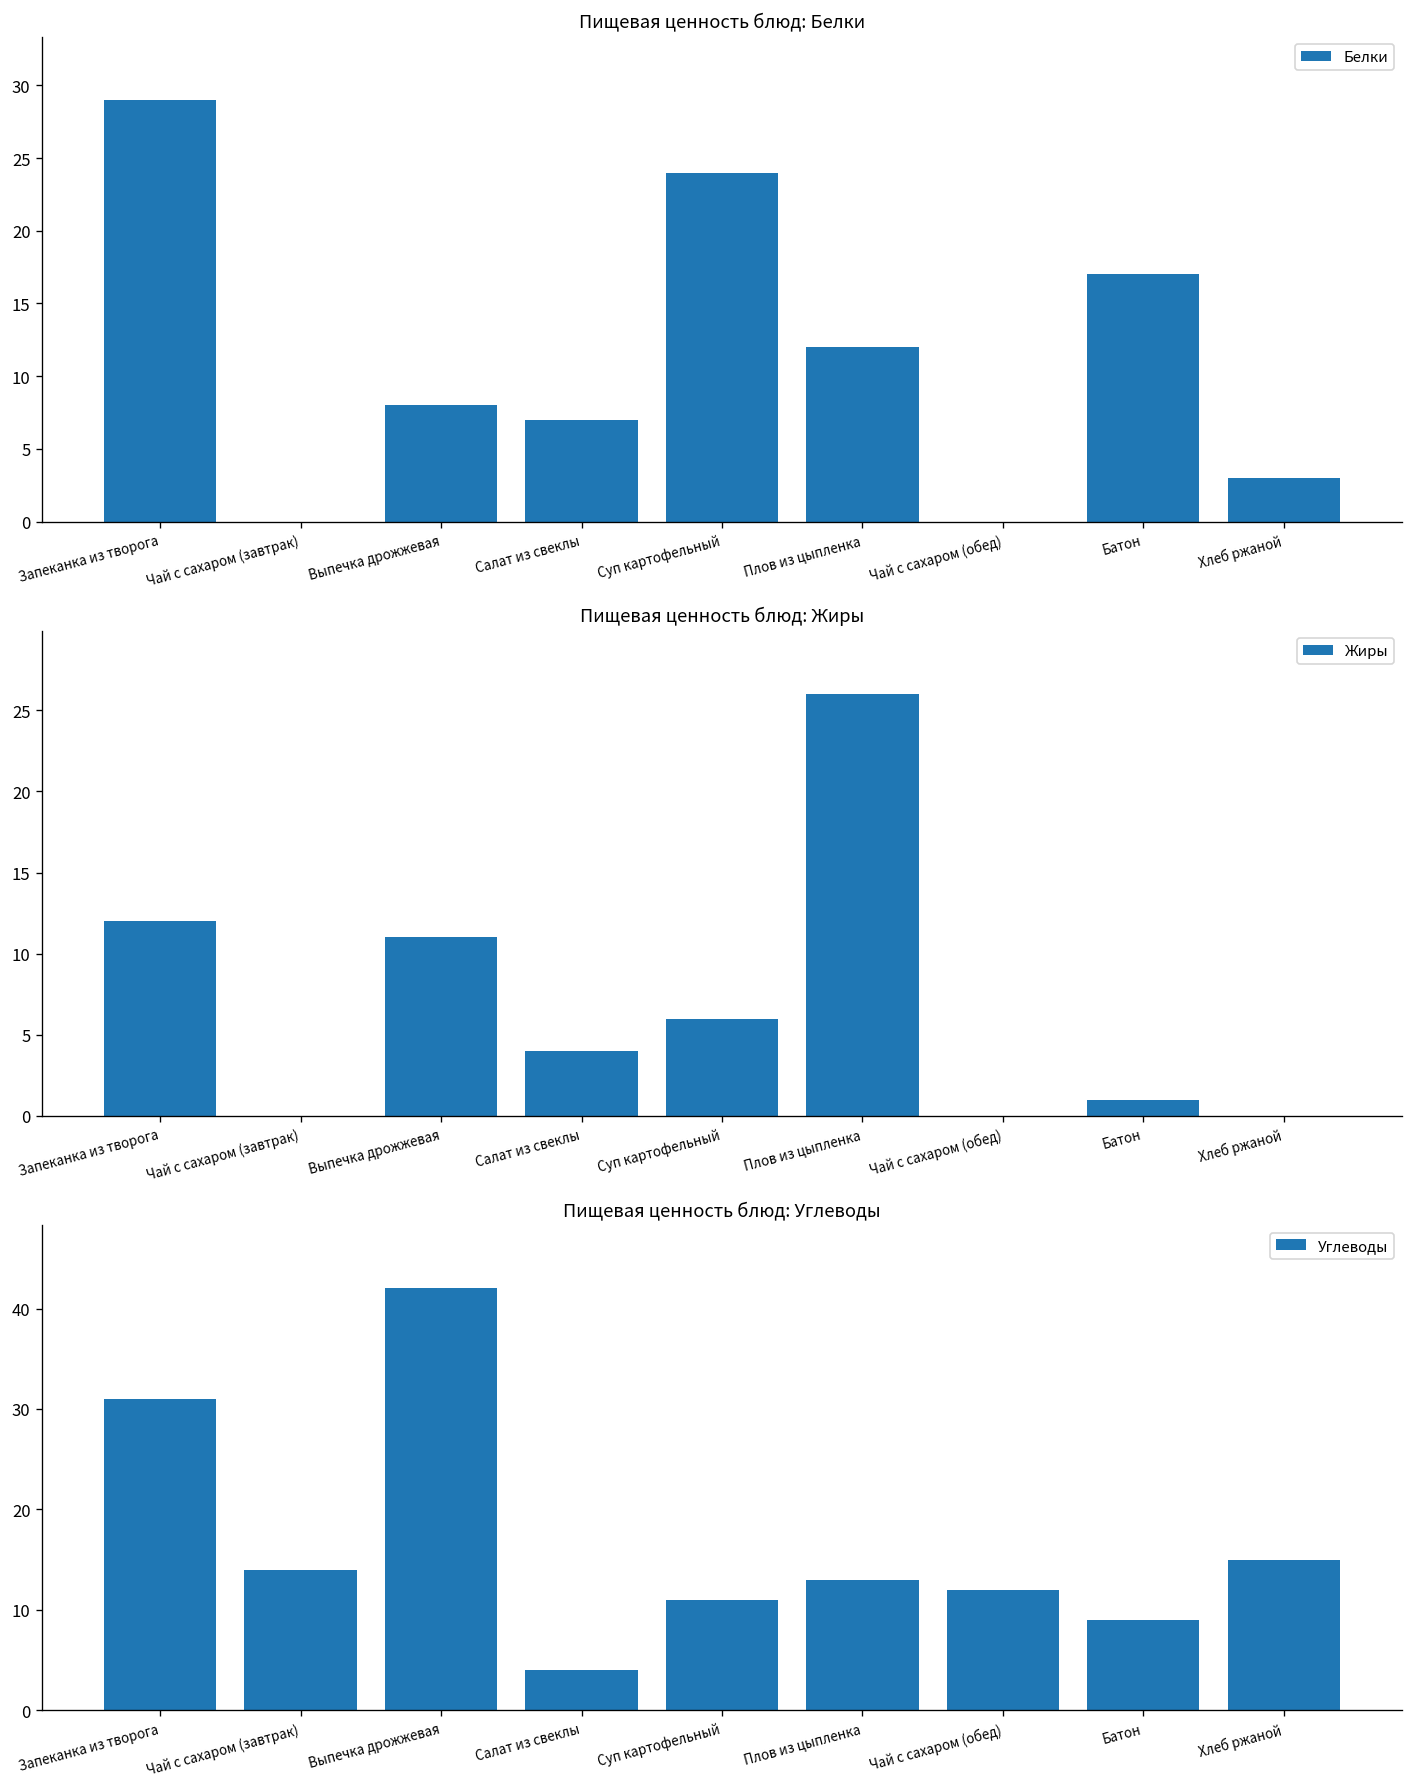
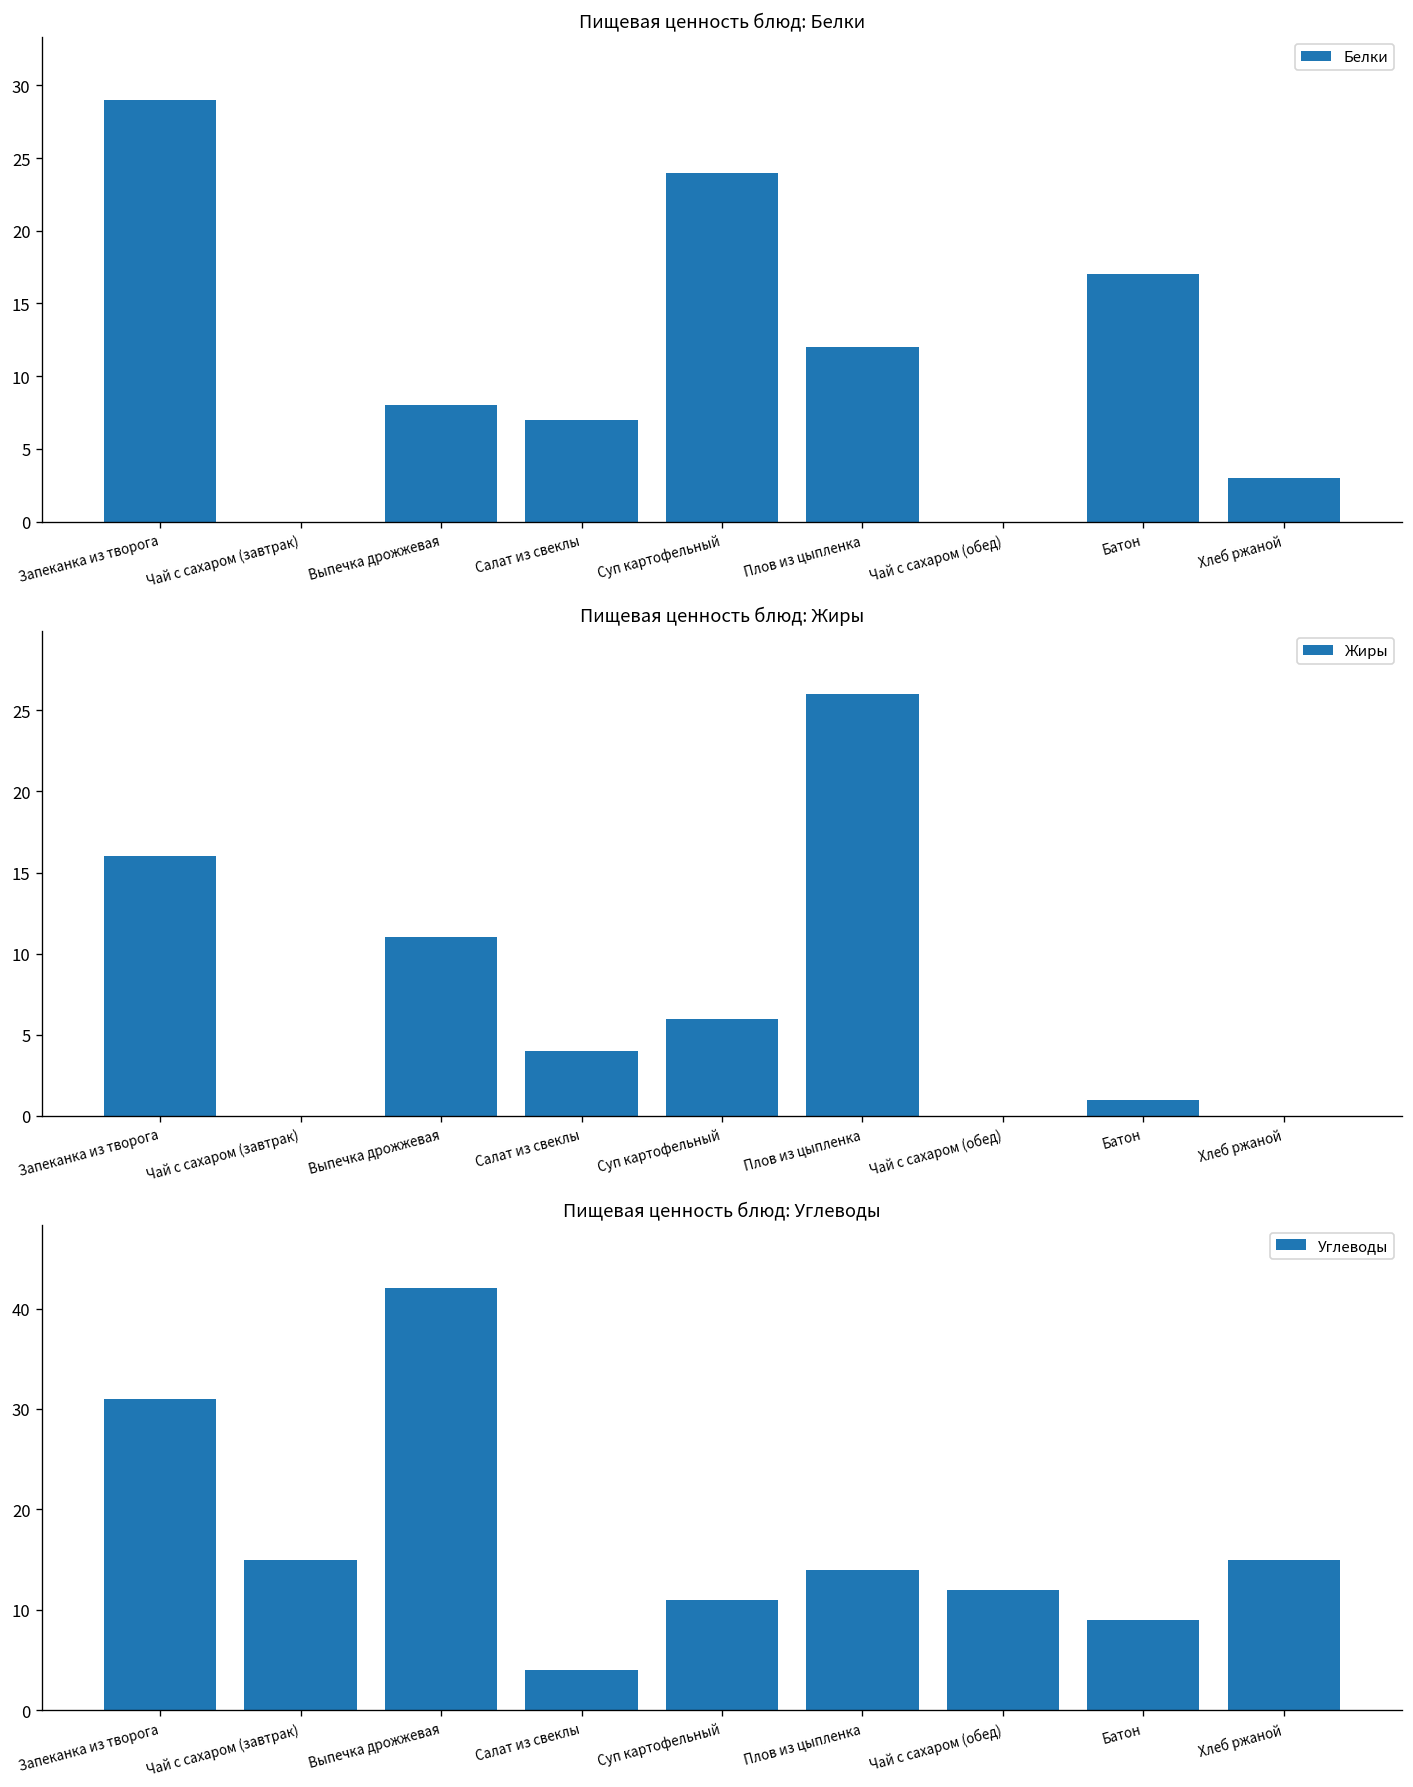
Пищевая ценность блюд: Жиры, Запеканка из творога: 12 -> 16
Пищевая ценность блюд: Углеводы, Чай с сахаром (завтрак): 14 -> 15
Пищевая ценность блюд: Углеводы, Плов из цыпленка: 13 -> 14
